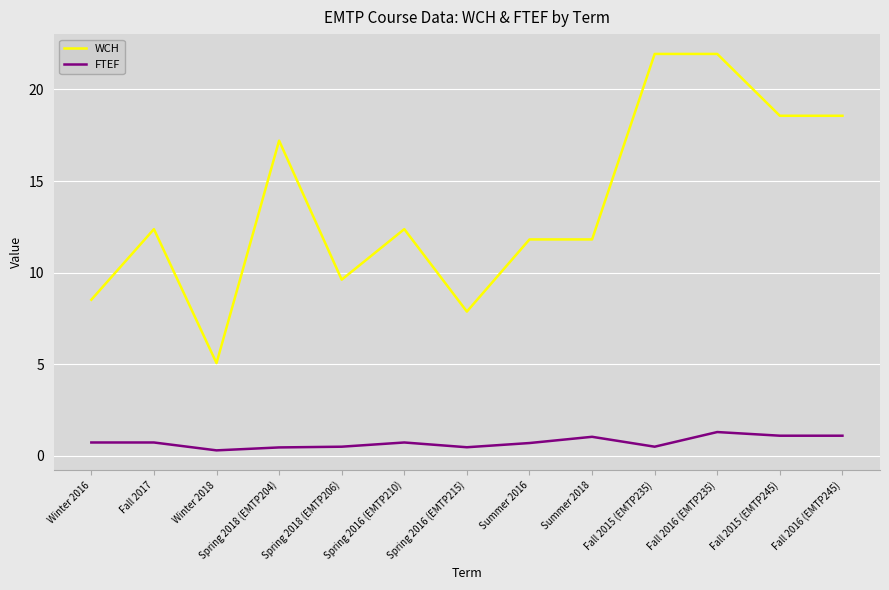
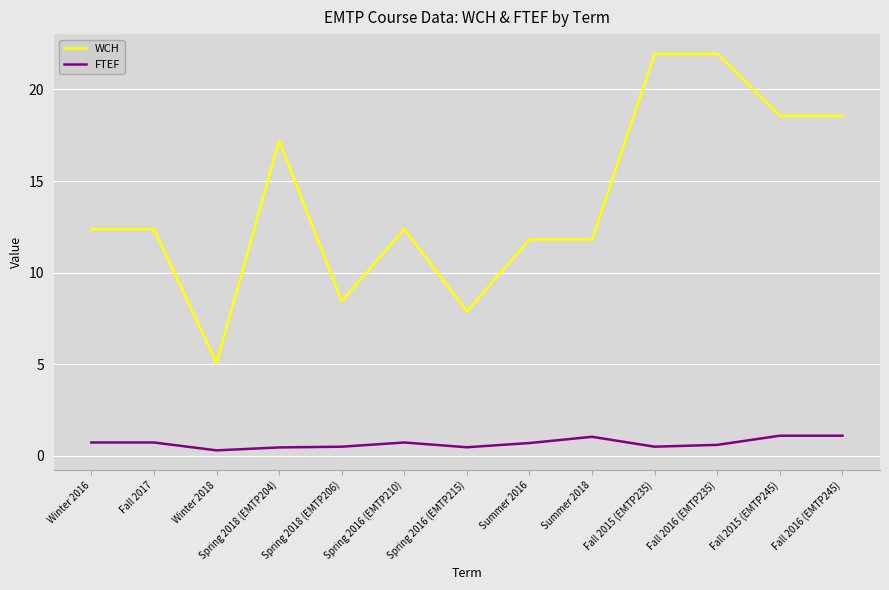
WCH, Winter 2016: 8.5 -> 12.4
WCH, Spring 2018 (EMTP206): 9.6 -> 8.4
FTEF, Fall 2016 (EMTP235): 1.3 -> 0.6
